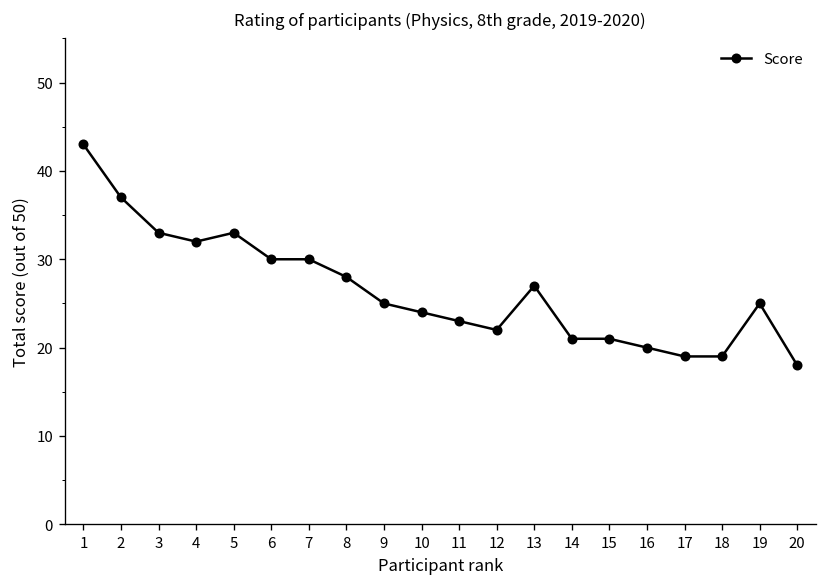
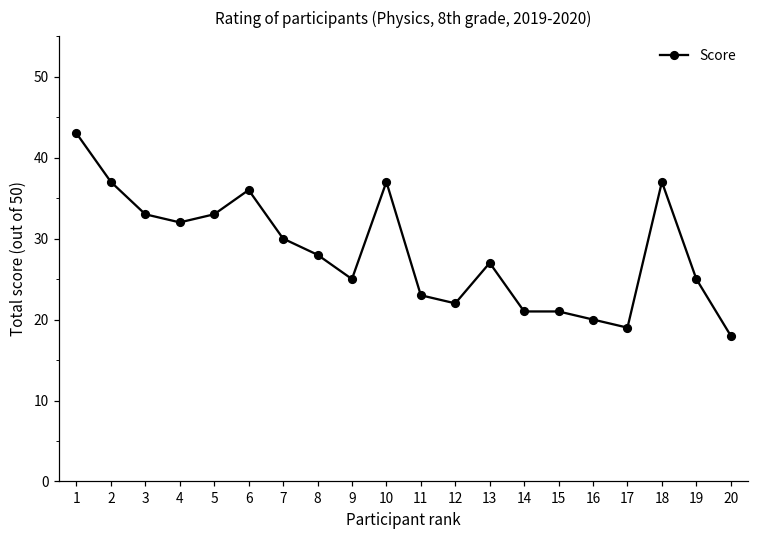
6: 30 -> 36
10: 24 -> 37
18: 19 -> 37
